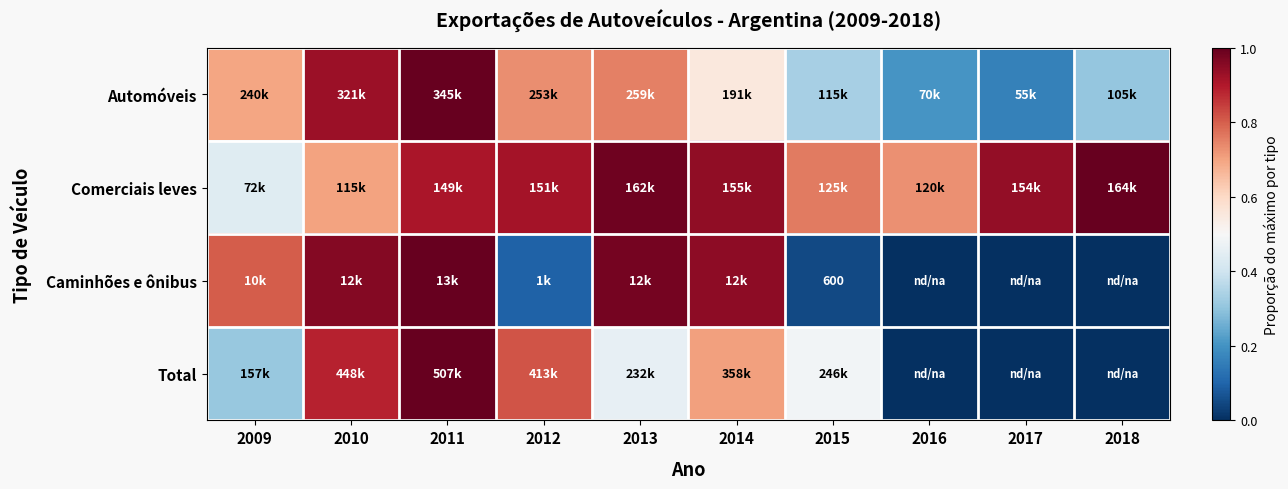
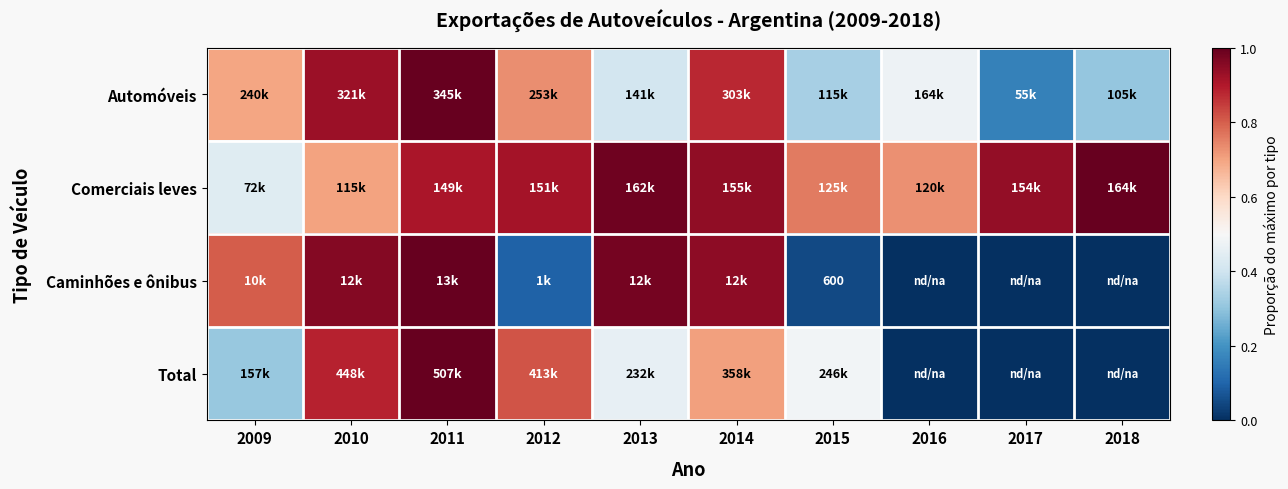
Automóveis, 2013: 259k -> 141k
Automóveis, 2014: 191k -> 303k
Automóveis, 2016: 70k -> 164k
